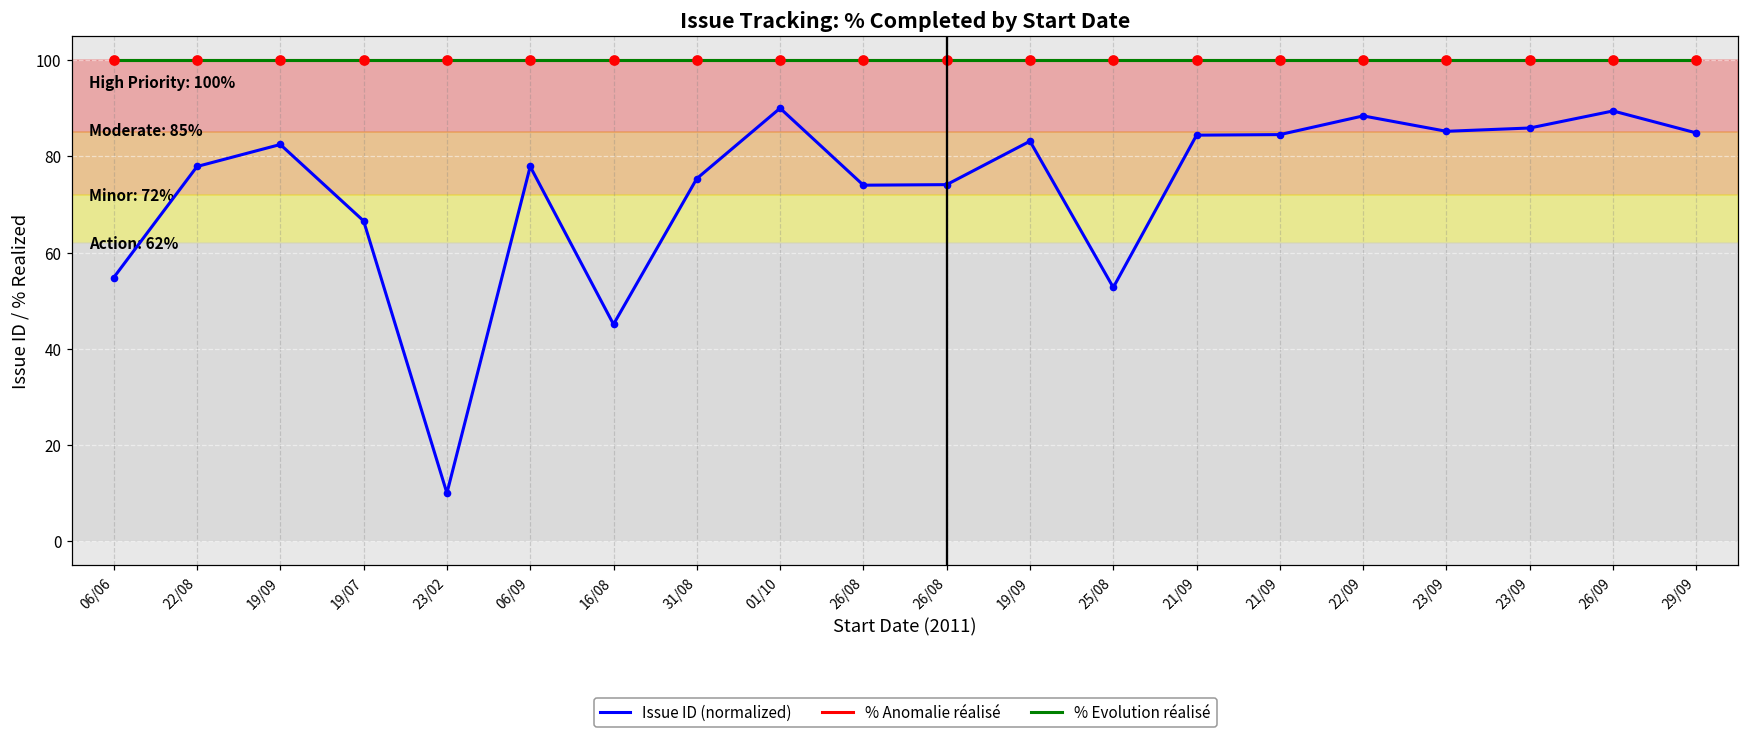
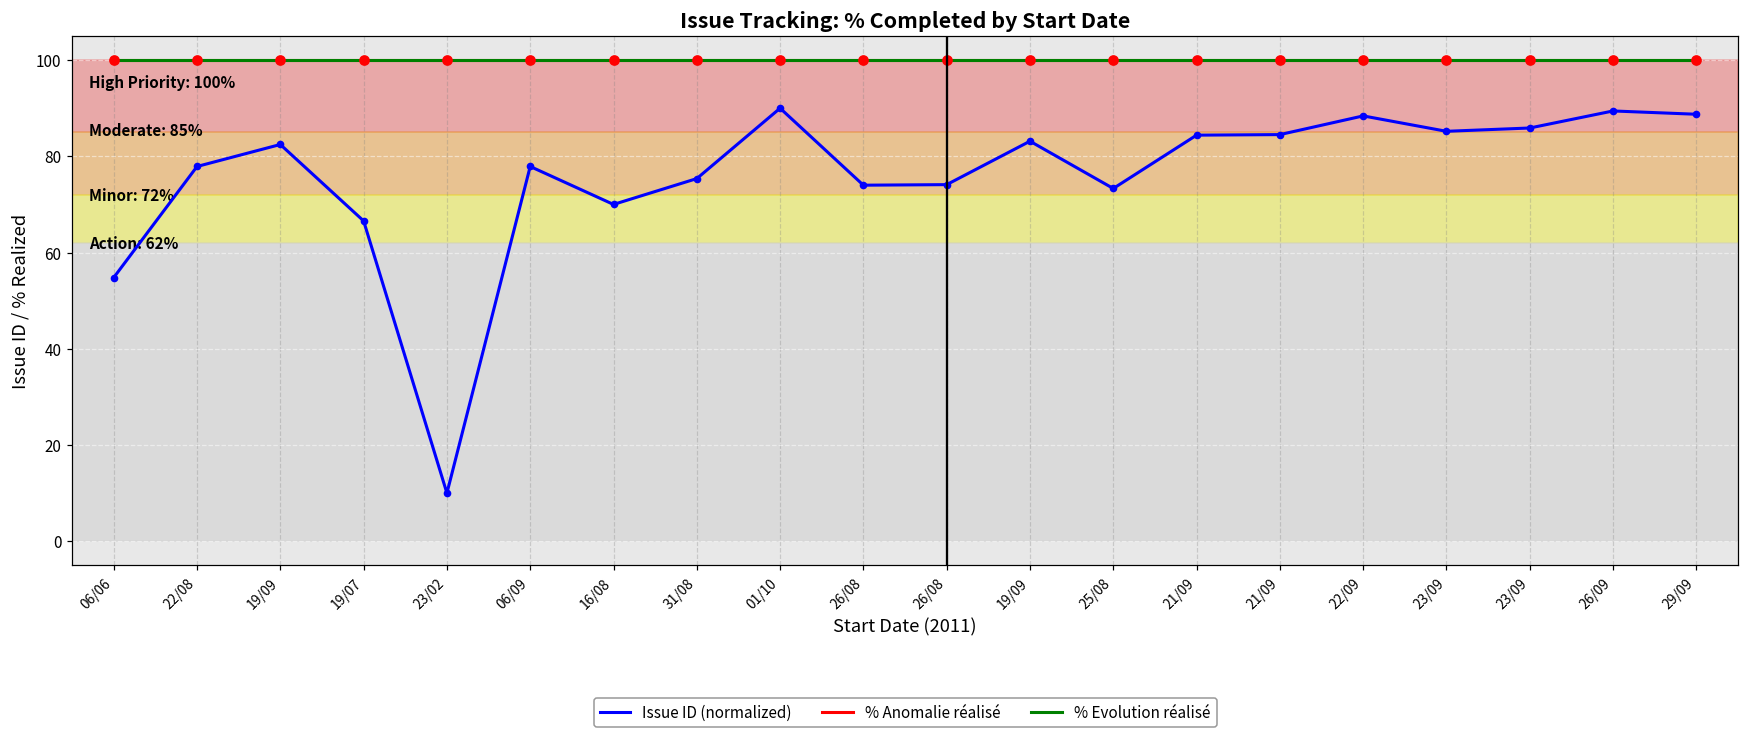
Issue ID (normalized), 16/08: 45 -> 70
Issue ID (normalized), 25/08: 53 -> 73
Issue ID (normalized), 29/09: 85 -> 89
